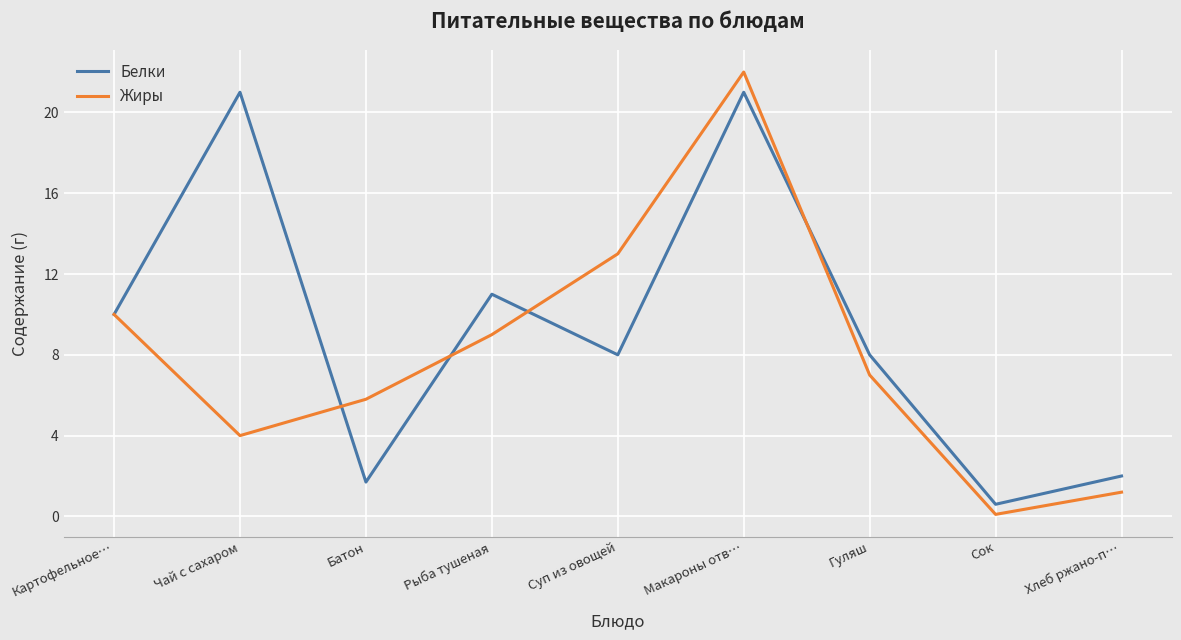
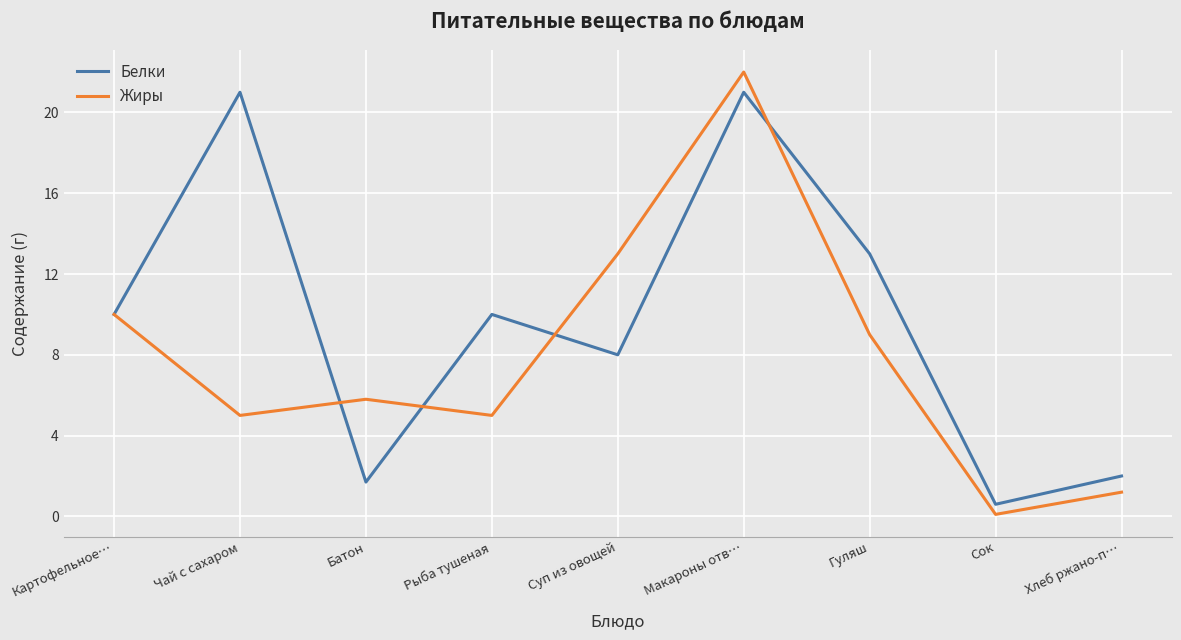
Жиры, Чай с сахаром: 4 -> 5
Белки, Рыба тушеная: 11 -> 10
Жиры, Рыба тушеная: 9 -> 5
Белки, Гуляш: 8 -> 13
Жиры, Гуляш: 7 -> 9
